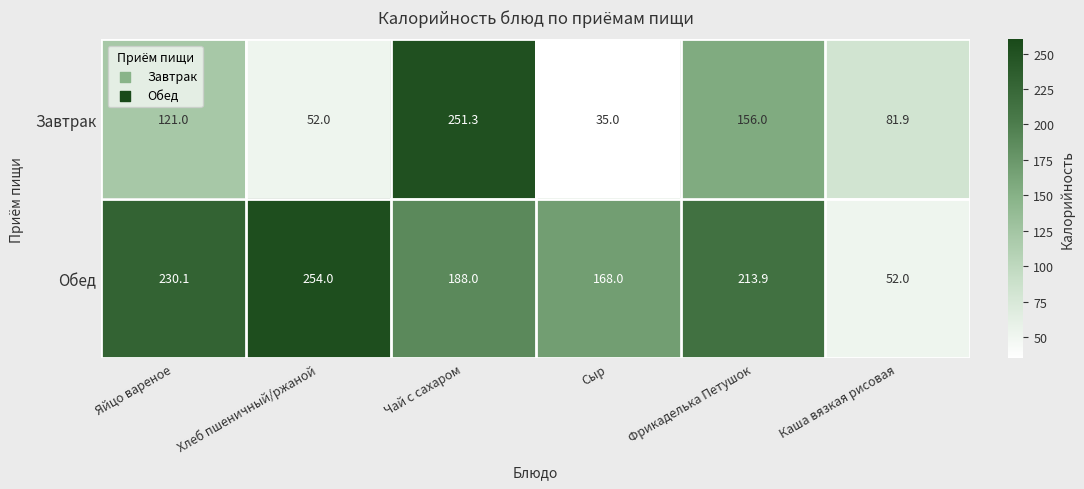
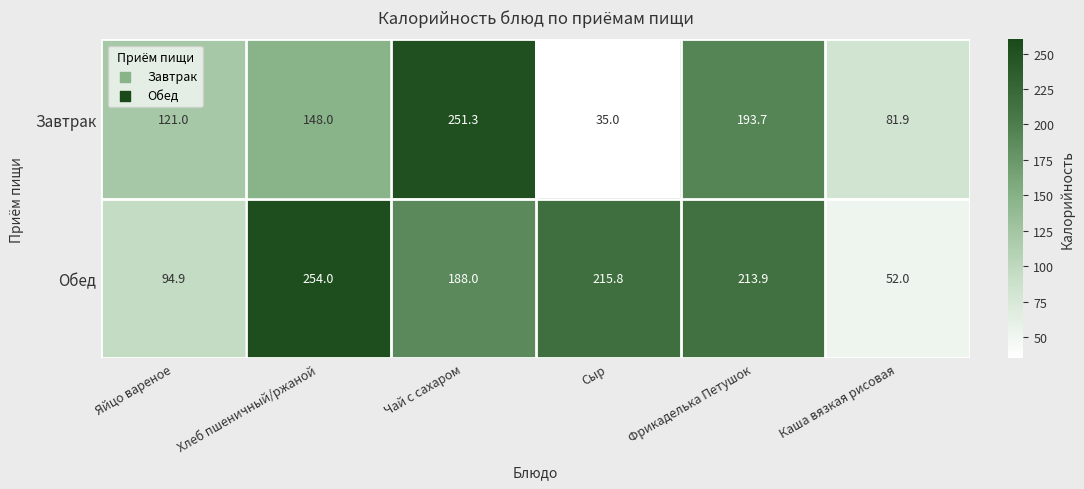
Завтрак, Хлеб пшеничный/ржаной: 52.0 -> 148.0
Завтрак, Фрикаделька Петушок: 156.0 -> 193.7
Обед, Яйцо вареное: 230.1 -> 94.9
Обед, Сыр: 168.0 -> 215.8
